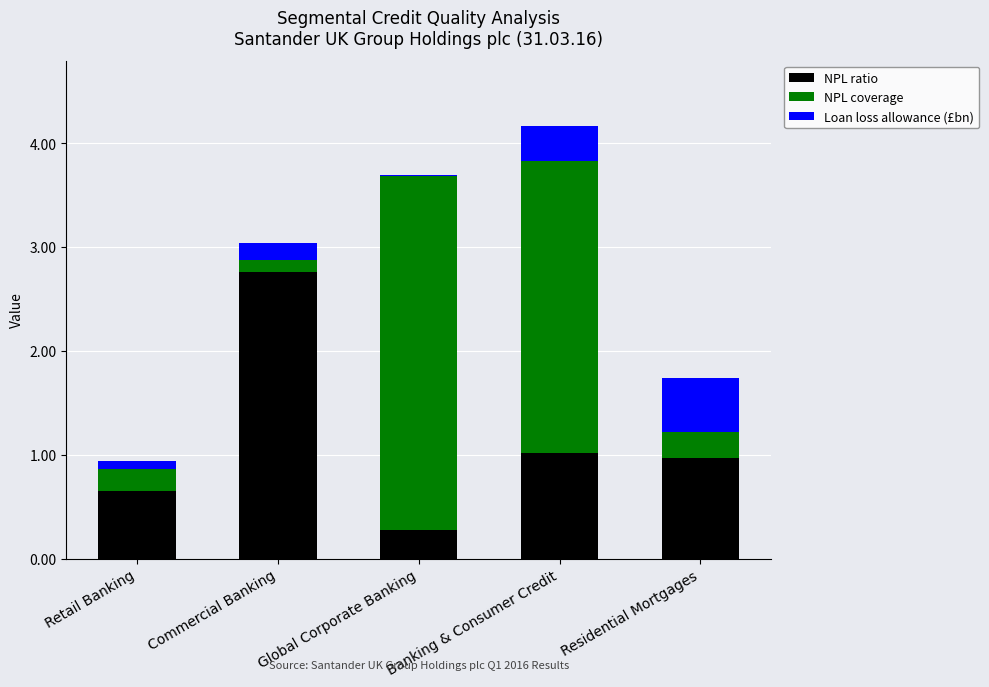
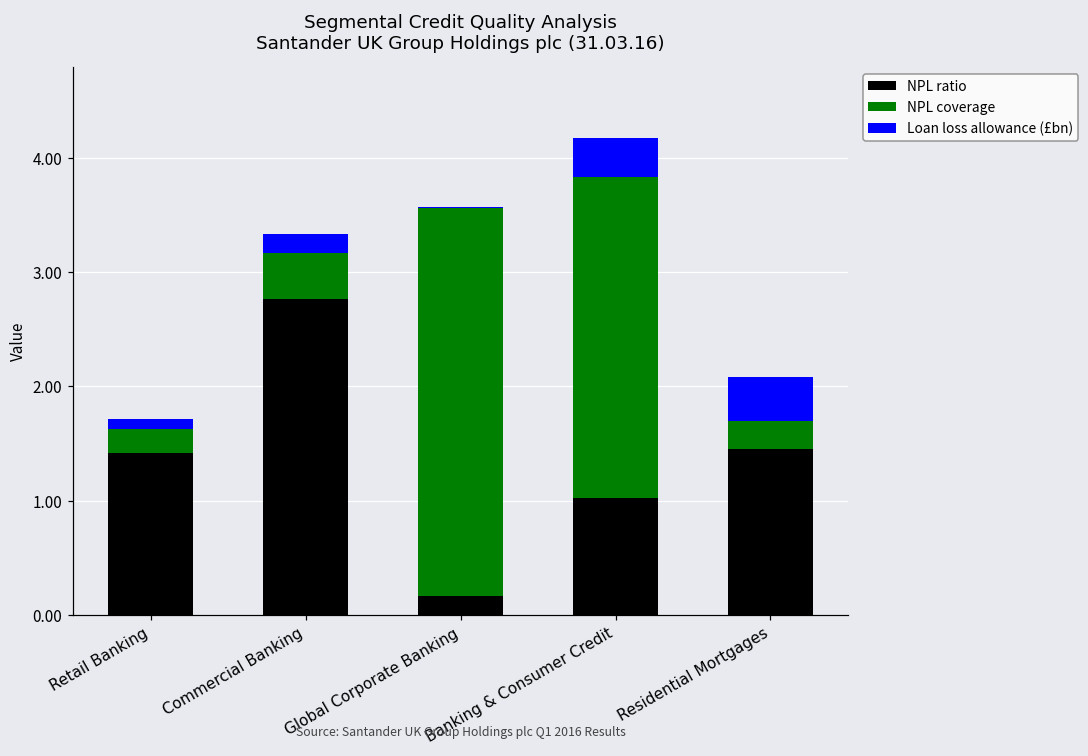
NPL ratio, Retail Banking: 0.65 -> 1.42
NPL coverage, Commercial Banking: 0.12 -> 0.41
NPL ratio, Global Corporate Banking: 0.28 -> 0.16
NPL ratio, Residential Mortgages: 0.97 -> 1.45
Loan loss allowance (£bn), Residential Mortgages: 0.52 -> 0.38
